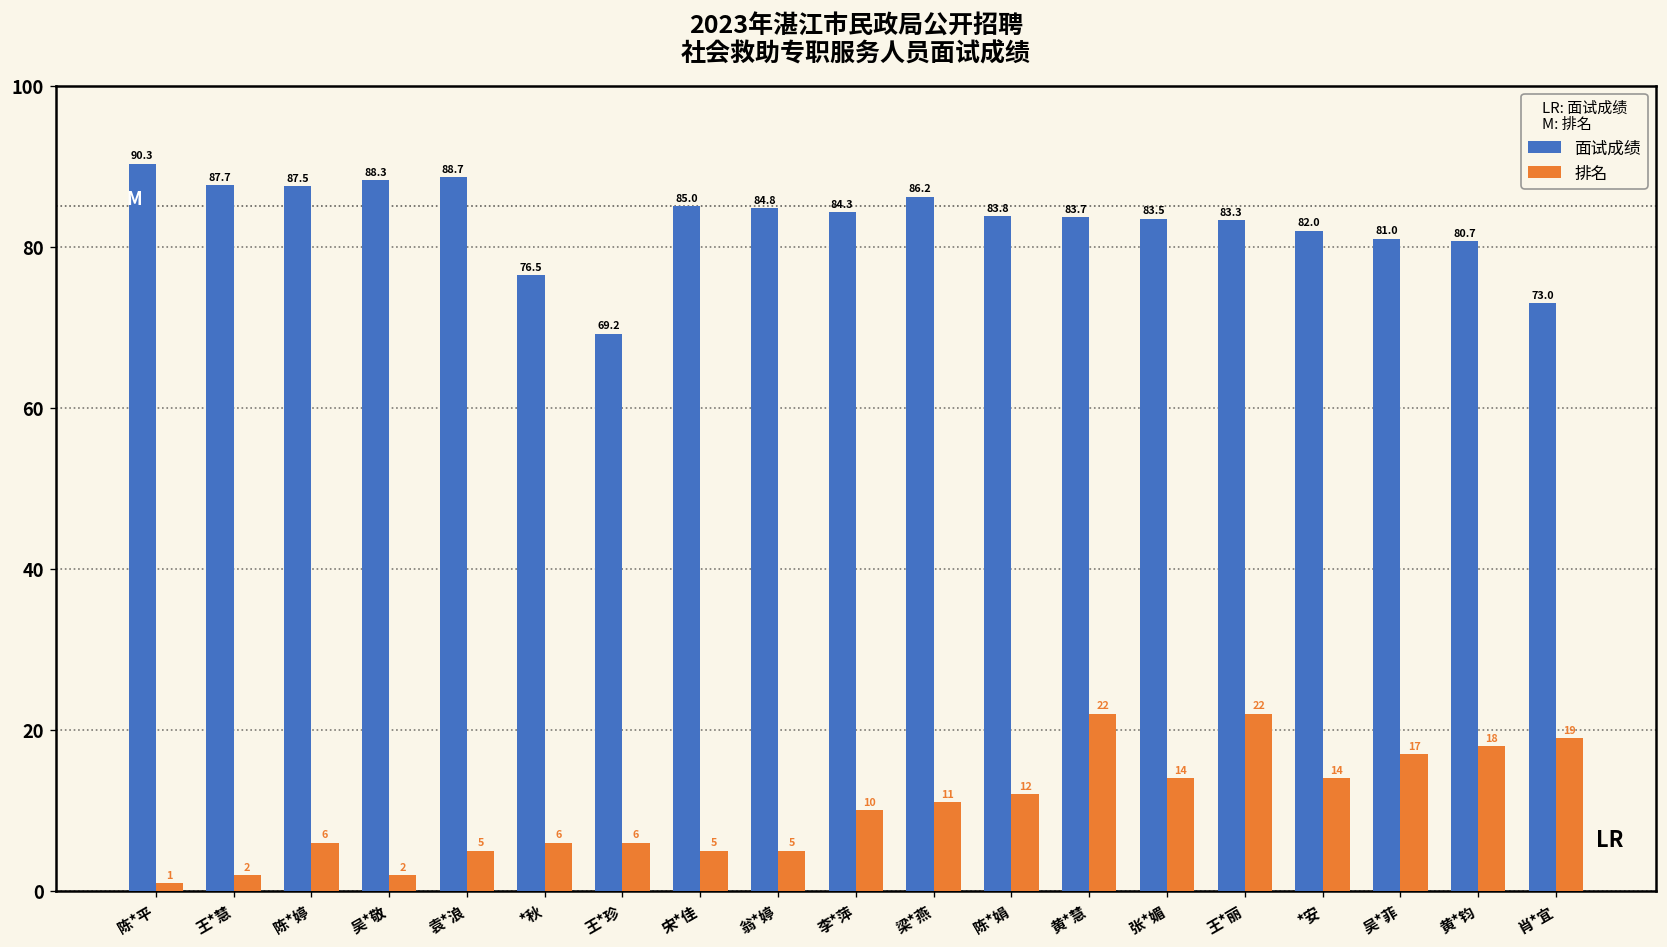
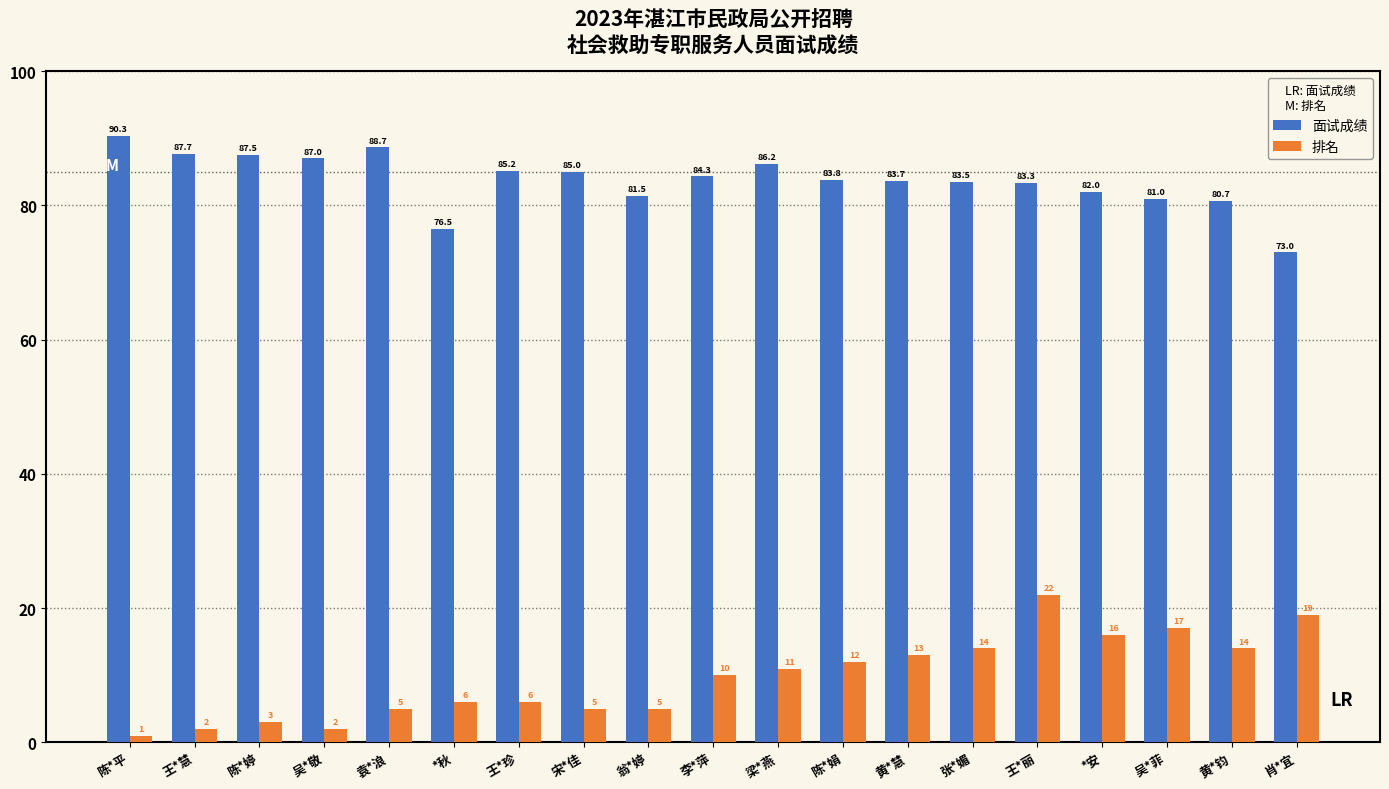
排名, 陈*婷: 6 -> 3
面试成绩, 吴*敬: 88.3 -> 87.0
面试成绩, 王*珍: 69.2 -> 85.2
面试成绩, 翁*婷: 84.8 -> 81.5
排名, 黄*慧: 22 -> 13
排名, *安: 14 -> 16
排名, 黄*钧: 18 -> 14
